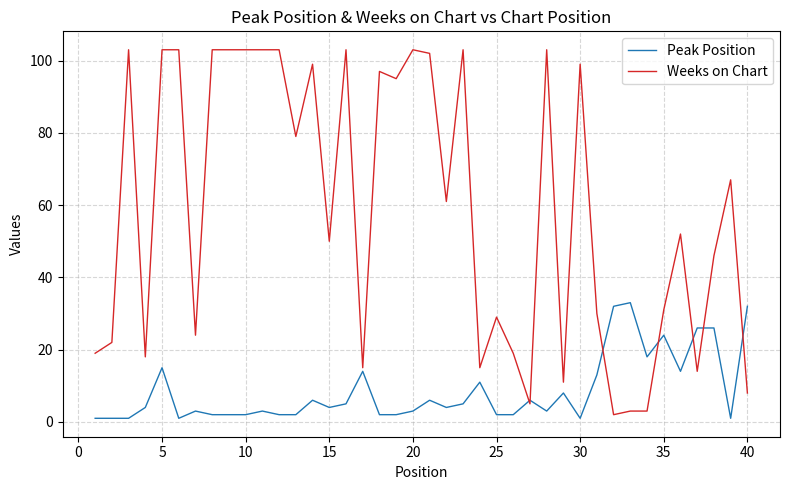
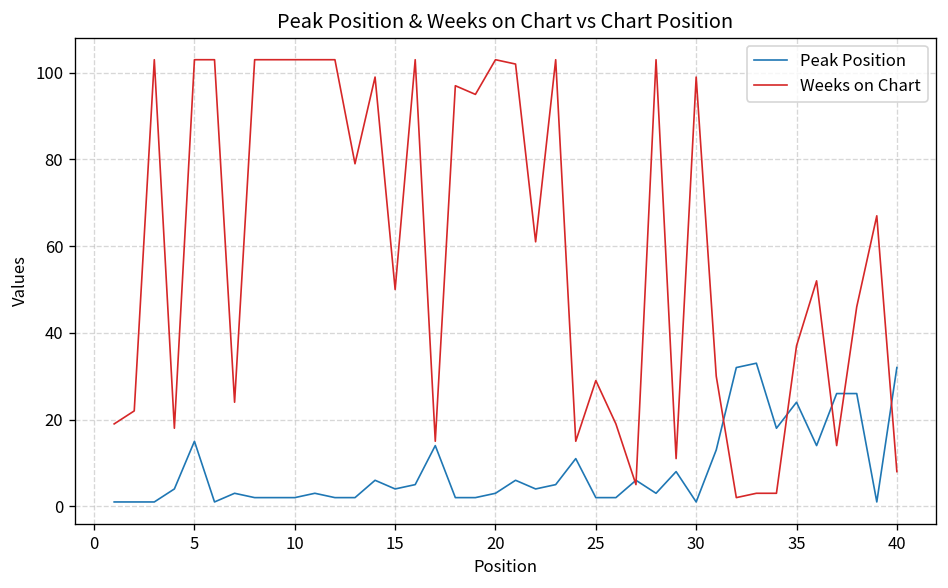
Weeks on Chart, 35: 31 -> 37
